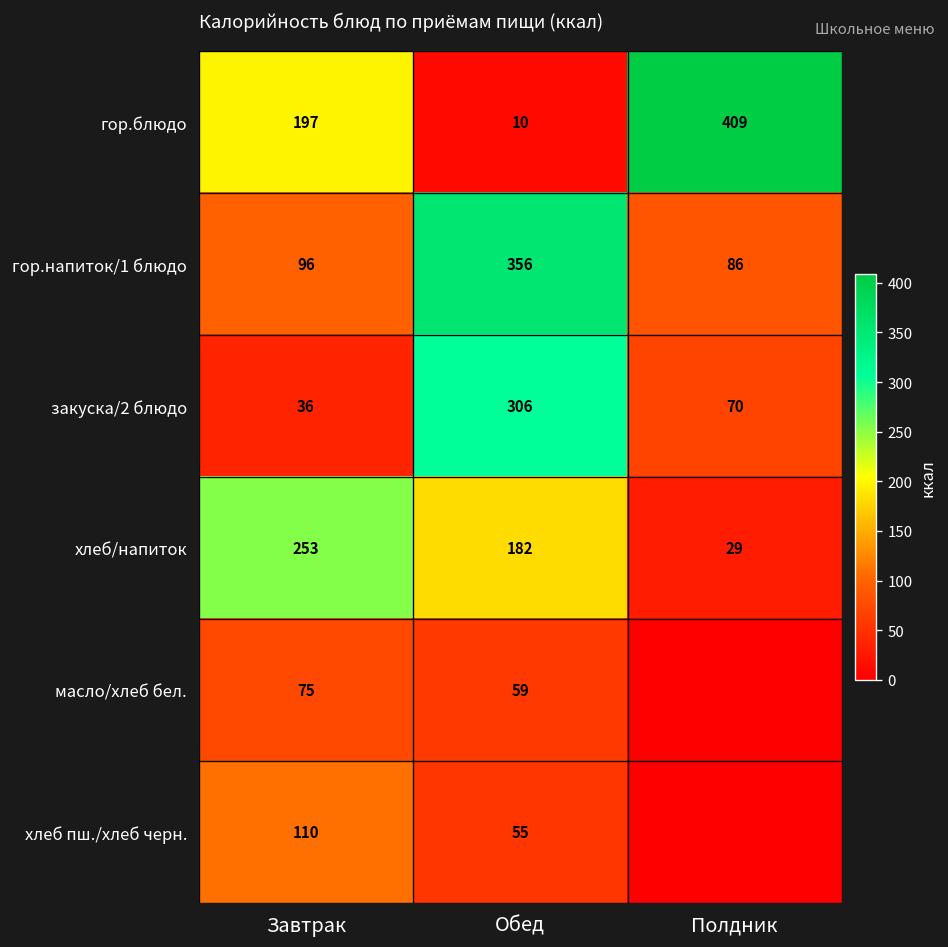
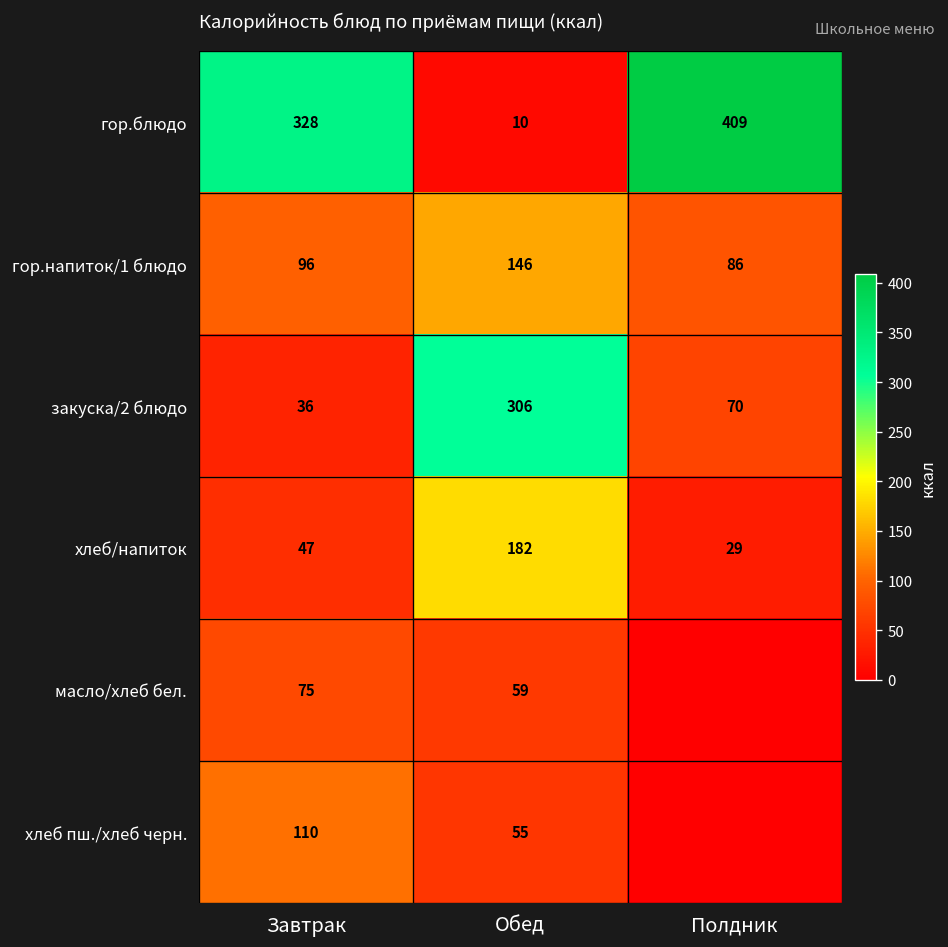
гор.блюдо, Завтрак: 197 -> 328
гор.напиток/1 блюдо, Обед: 356 -> 146
хлеб/напиток, Завтрак: 253 -> 47
